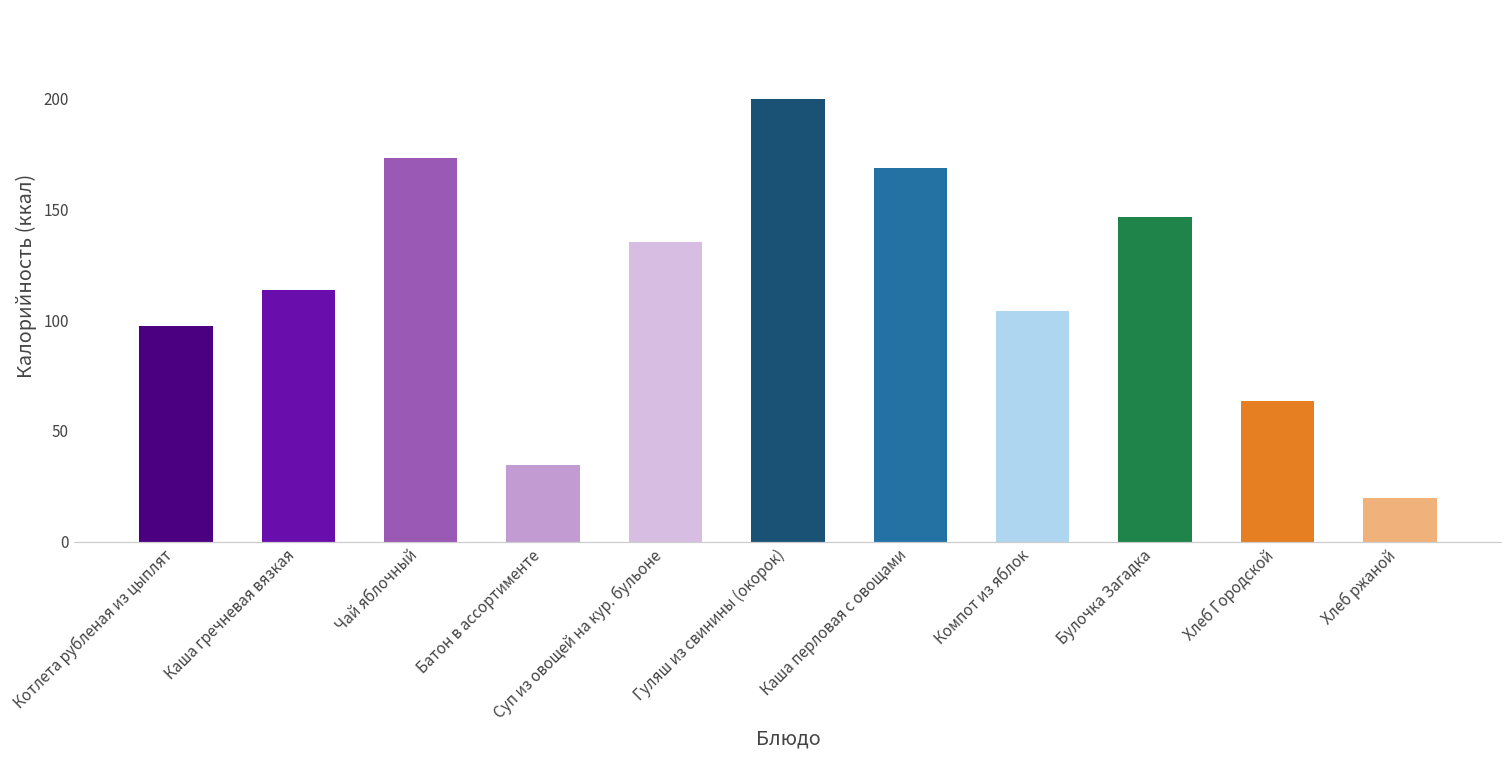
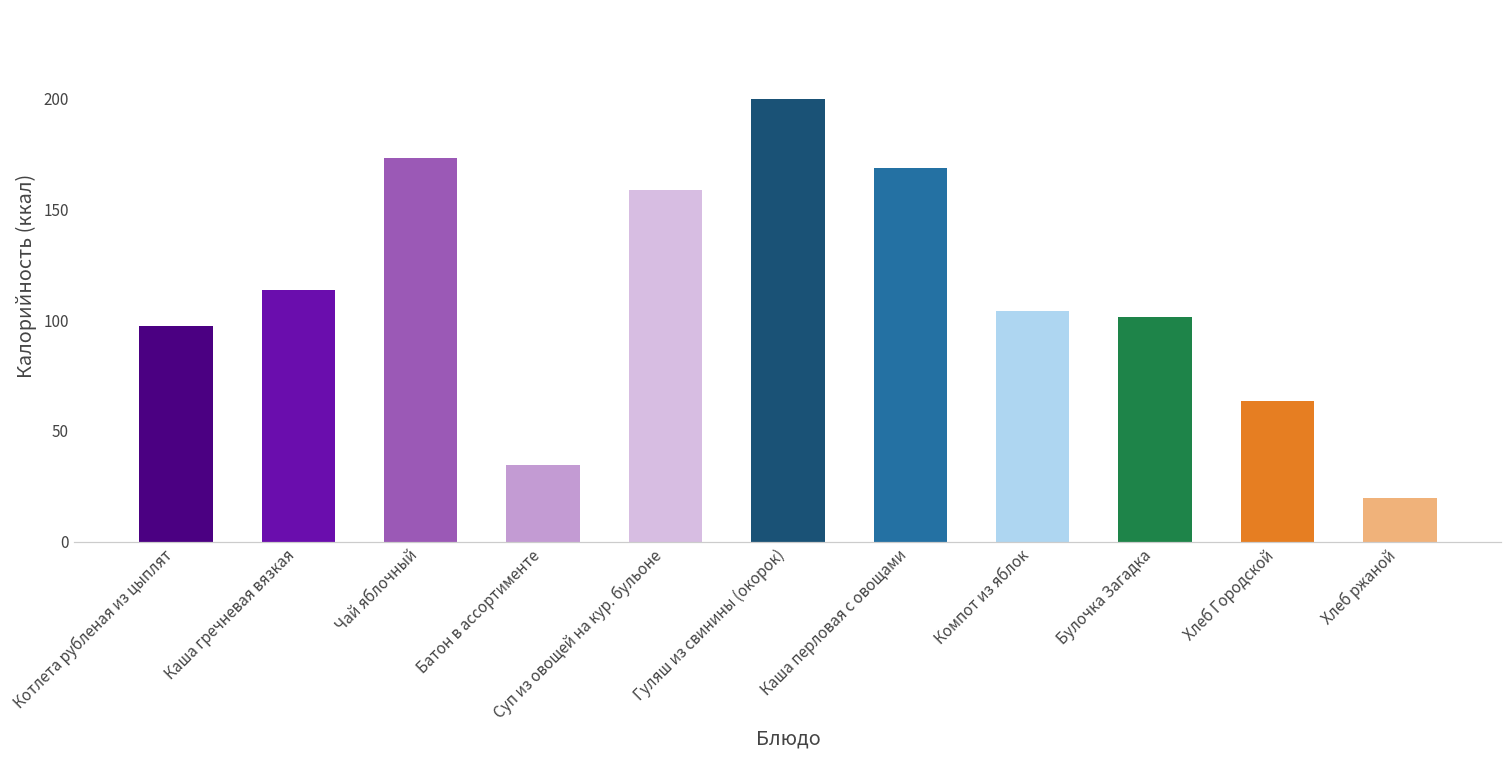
Суп из овощей на кур. бульоне: 135 -> 159
Булочка Загадка: 147 -> 101
